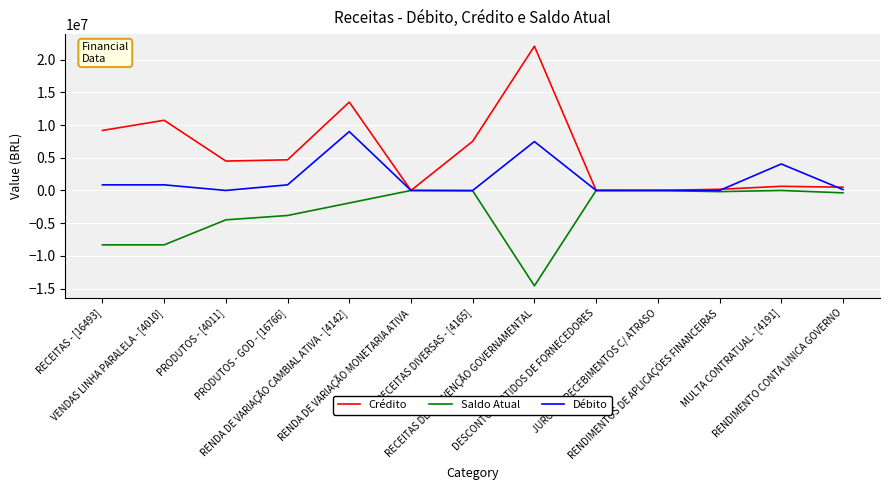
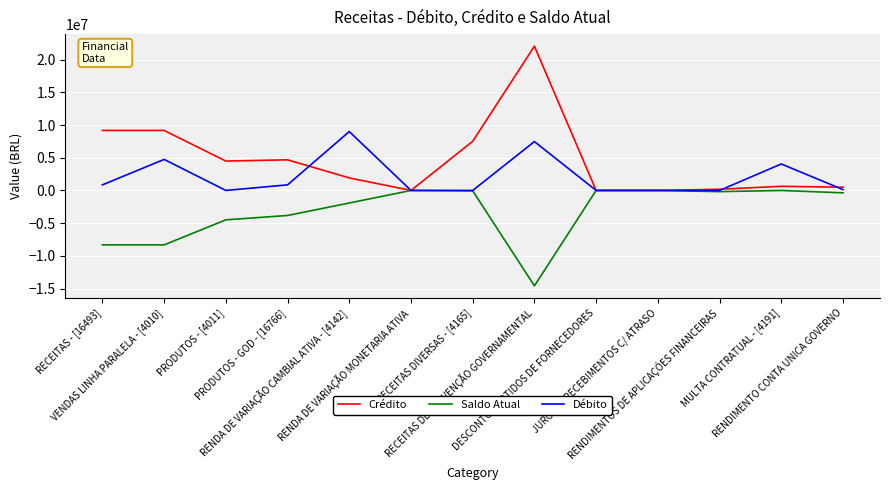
Crédito, VENDAS LINHA PARALELA - [4010]: 11000000 -> 9000000
Débito, VENDAS LINHA PARALELA - [4010]: 1000000 -> 5000000
Crédito, RENDA DE VARIAÇÃO CAMBIAL ATIVA - [4142]: 14000000 -> 2000000
